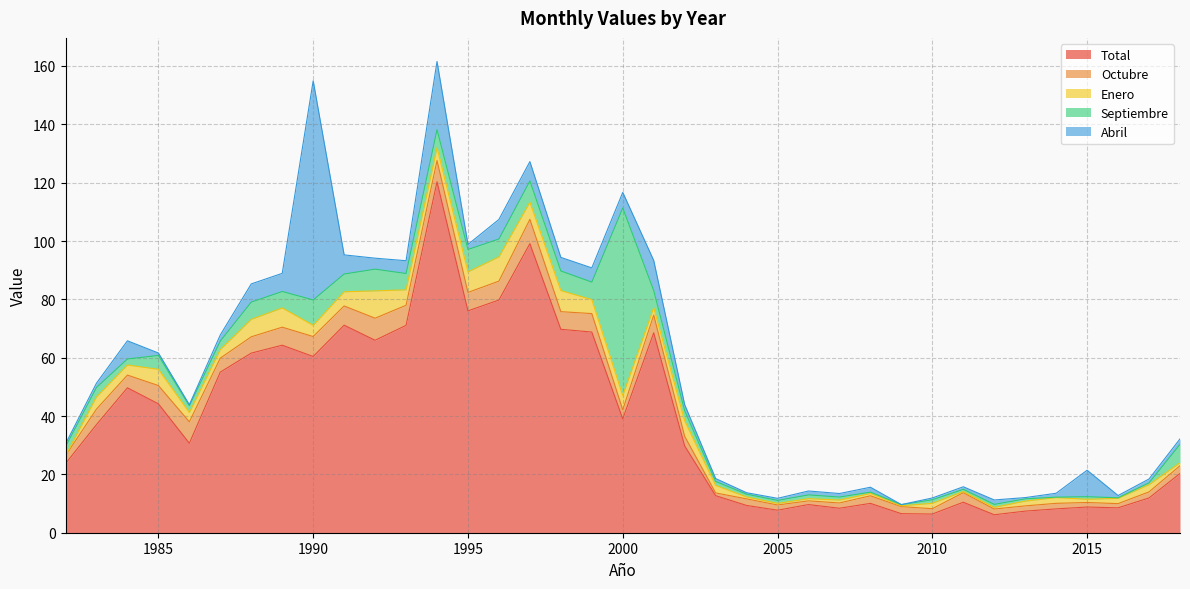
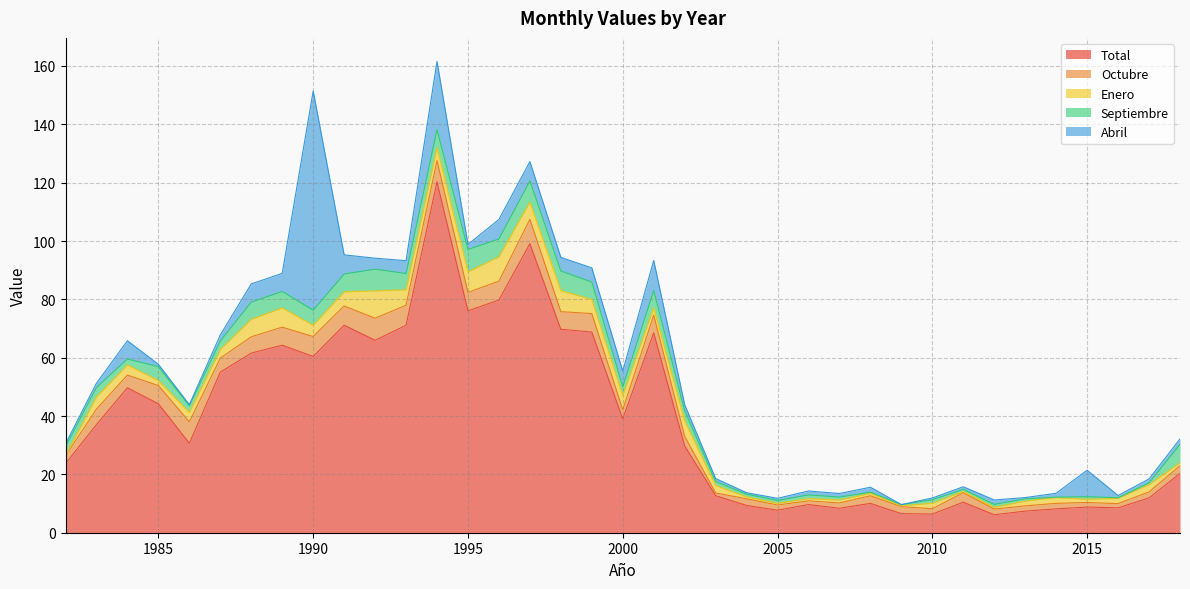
Enero, 1985: 6 -> 2
Septiembre, 1990: 9 -> 5
Septiembre, 2000: 64 -> 3
